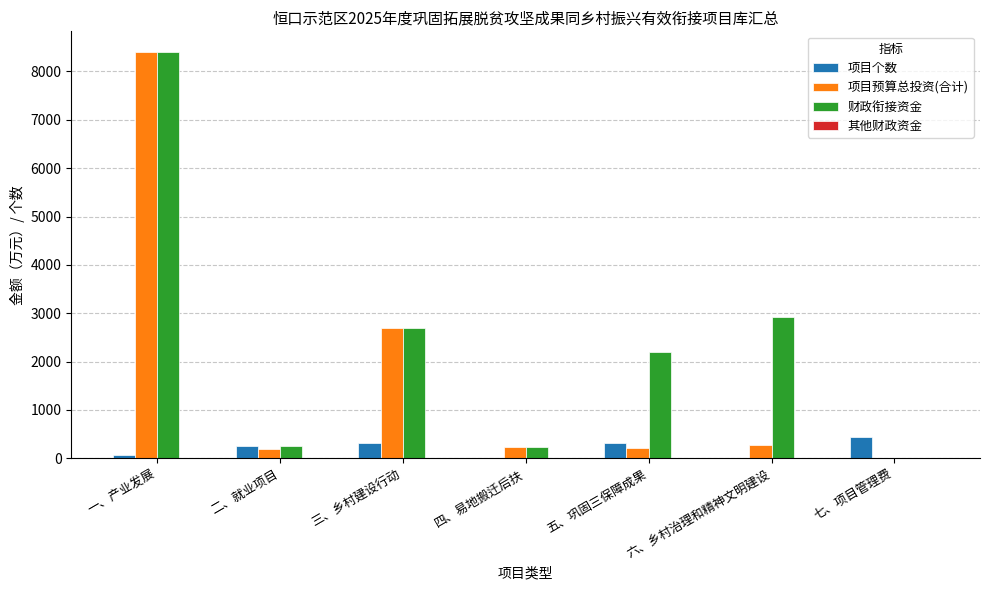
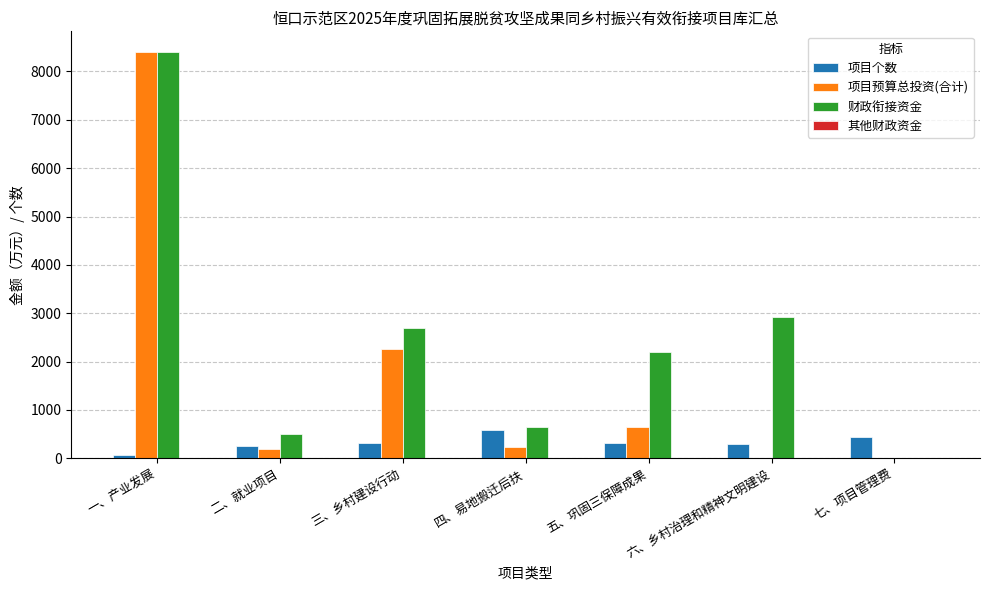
财政衔接资金, 二、就业项目: 200 -> 500
项目预算总投资(合计), 三、乡村建设行动: 2700 -> 2300
项目个数, 四、易地搬迁后扶: 0 -> 600
财政衔接资金, 四、易地搬迁后扶: 200 -> 700
项目预算总投资(合计), 五、巩固三保障成果: 200 -> 600
项目个数, 六、乡村治理和精神文明建设: 0 -> 300
项目预算总投资(合计), 六、乡村治理和精神文明建设: 300 -> 0
